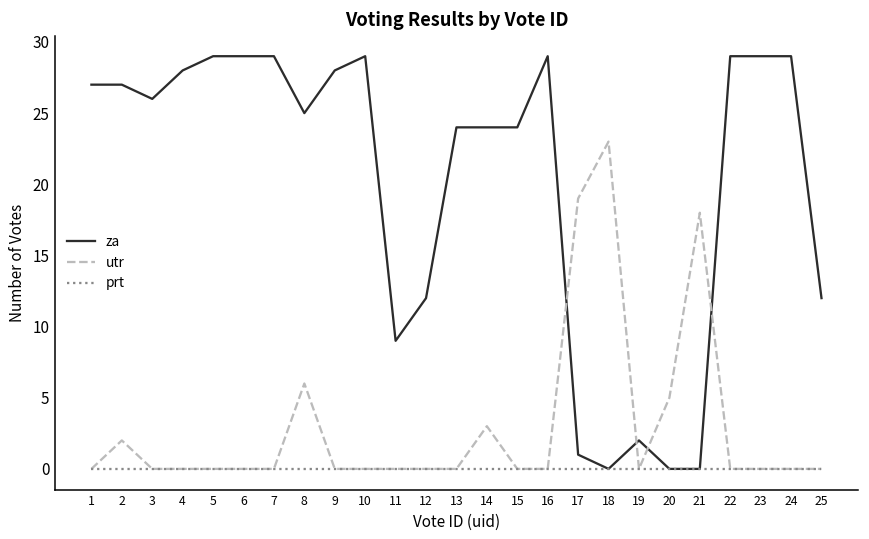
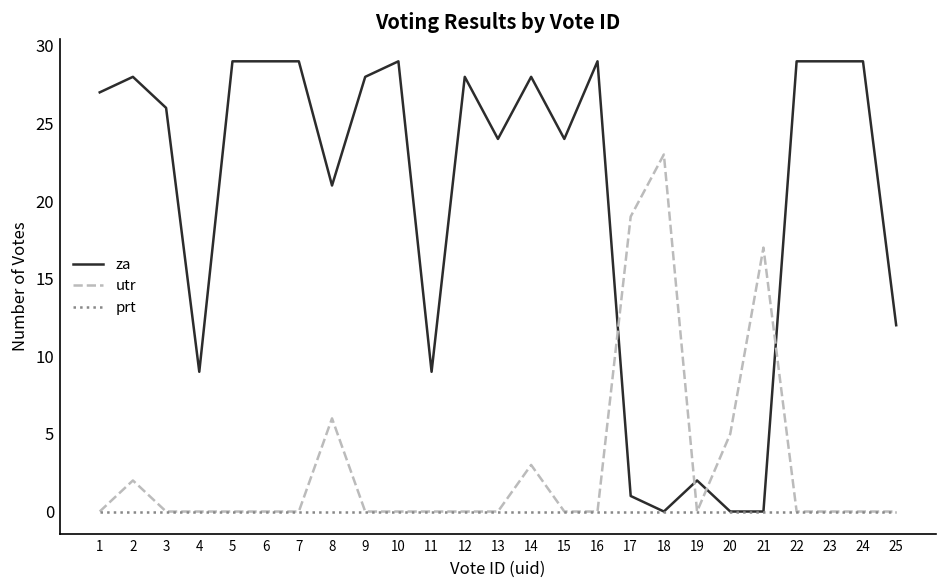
za, 2: 27 -> 28
za, 4: 28 -> 9
za, 8: 25 -> 21
za, 12: 12 -> 28
za, 14: 24 -> 28
utr, 21: 18 -> 17
